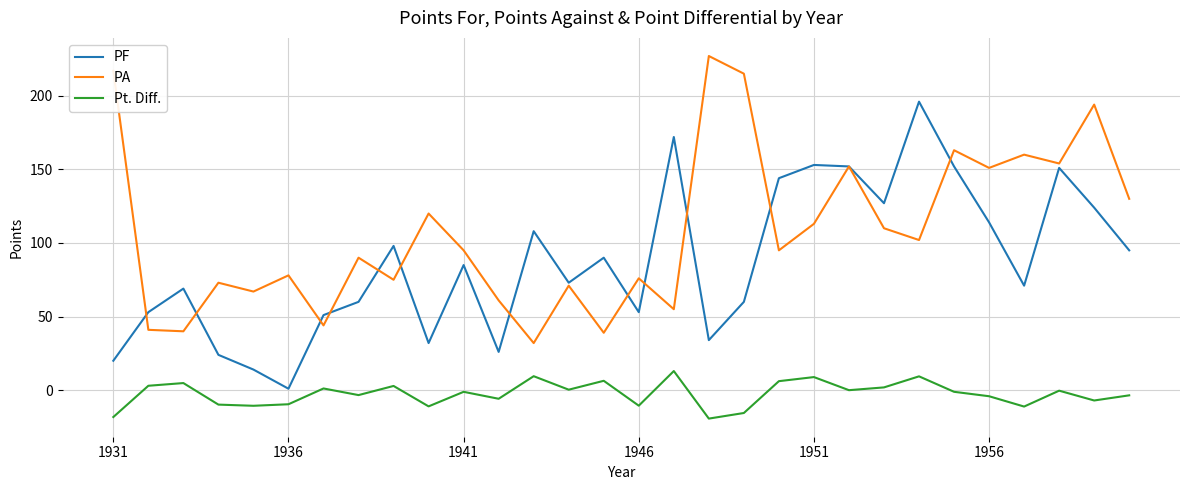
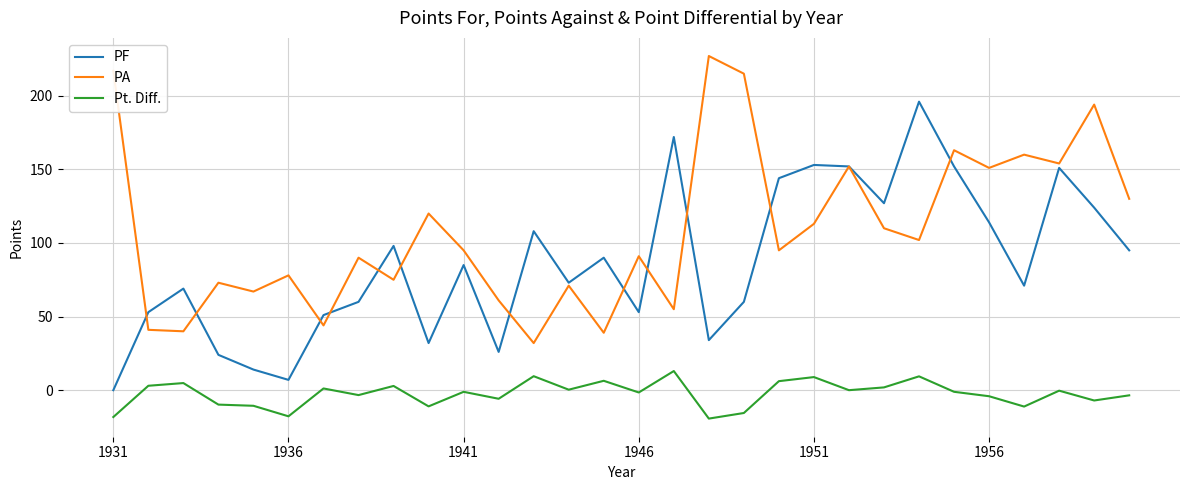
PF, 1931: 20 -> 0
PF, 1936: 1 -> 7
Pt. Diff., 1936: -10 -> -18
PA, 1946: 76 -> 91
Pt. Diff., 1946: -11 -> -2
